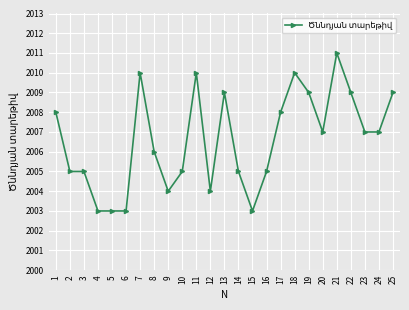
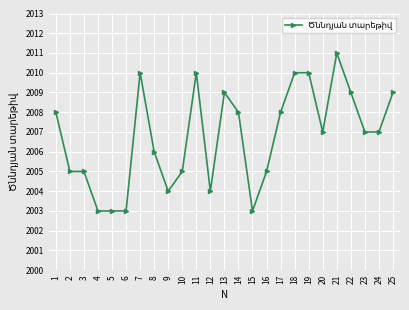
14: 2005 -> 2008
19: 2009 -> 2010
